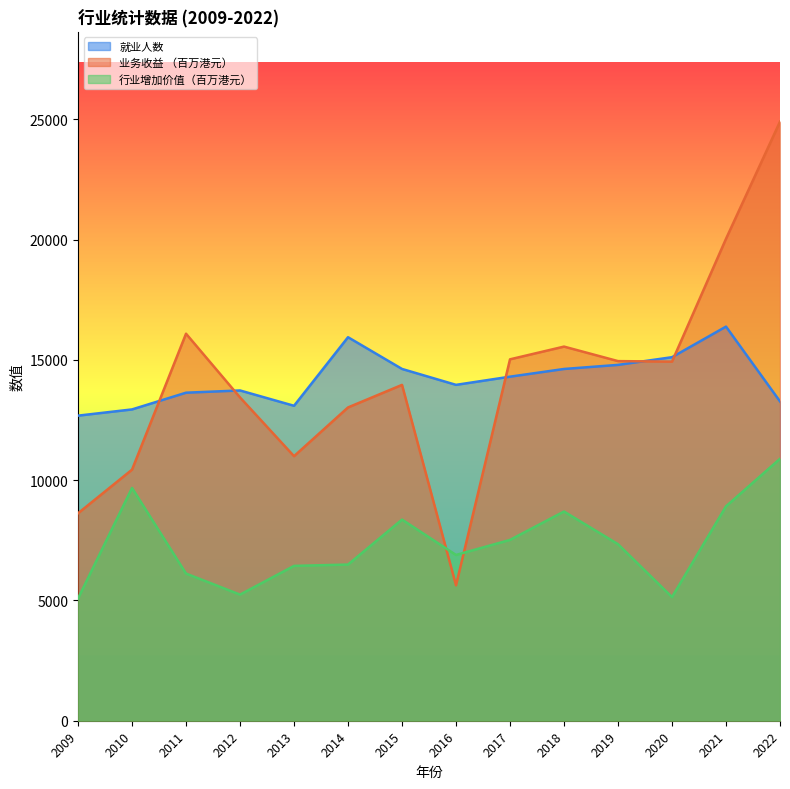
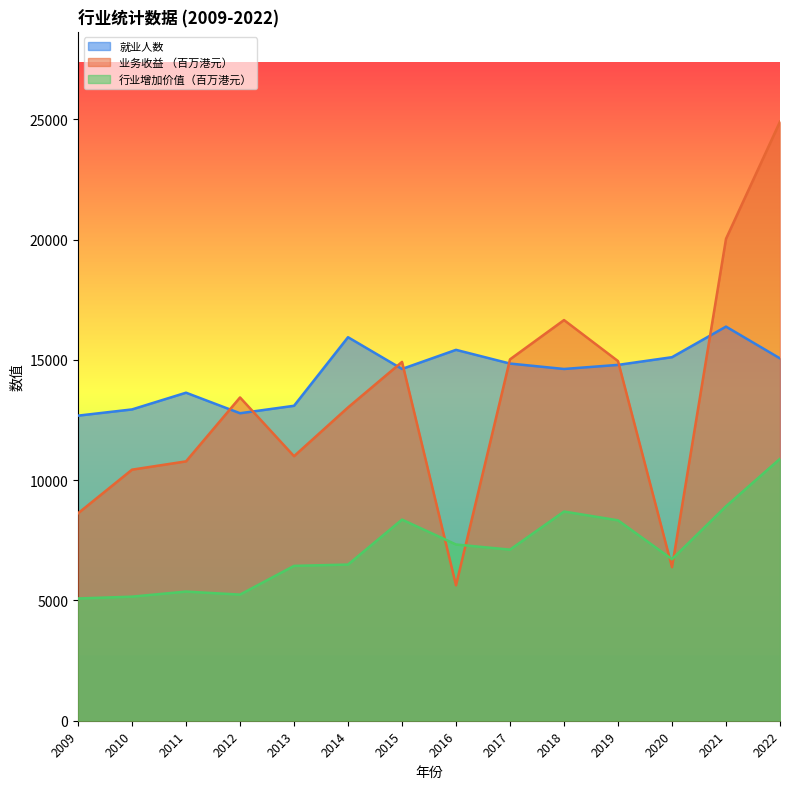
行业增加价值（百万港元）, 2010: 9700 -> 5200
业务收益 （百万港元）, 2011: 16100 -> 10800
行业增加价值（百万港元）, 2011: 6100 -> 5400
就业人数, 2012: 13700 -> 12800
业务收益 （百万港元）, 2015: 14000 -> 14900
就业人数, 2016: 14000 -> 15400
行业增加价值（百万港元）, 2016: 6900 -> 7300
就业人数, 2017: 14300 -> 14800
行业增加价值（百万港元）, 2017: 7500 -> 7100
业务收益 （百万港元）, 2018: 15600 -> 16700
行业增加价值（百万港元）, 2019: 7300 -> 8300
业务收益 （百万港元）, 2020: 14900 -> 6400
行业增加价值（百万港元）, 2020: 5100 -> 6700
就业人数, 2022: 13300 -> 15100
